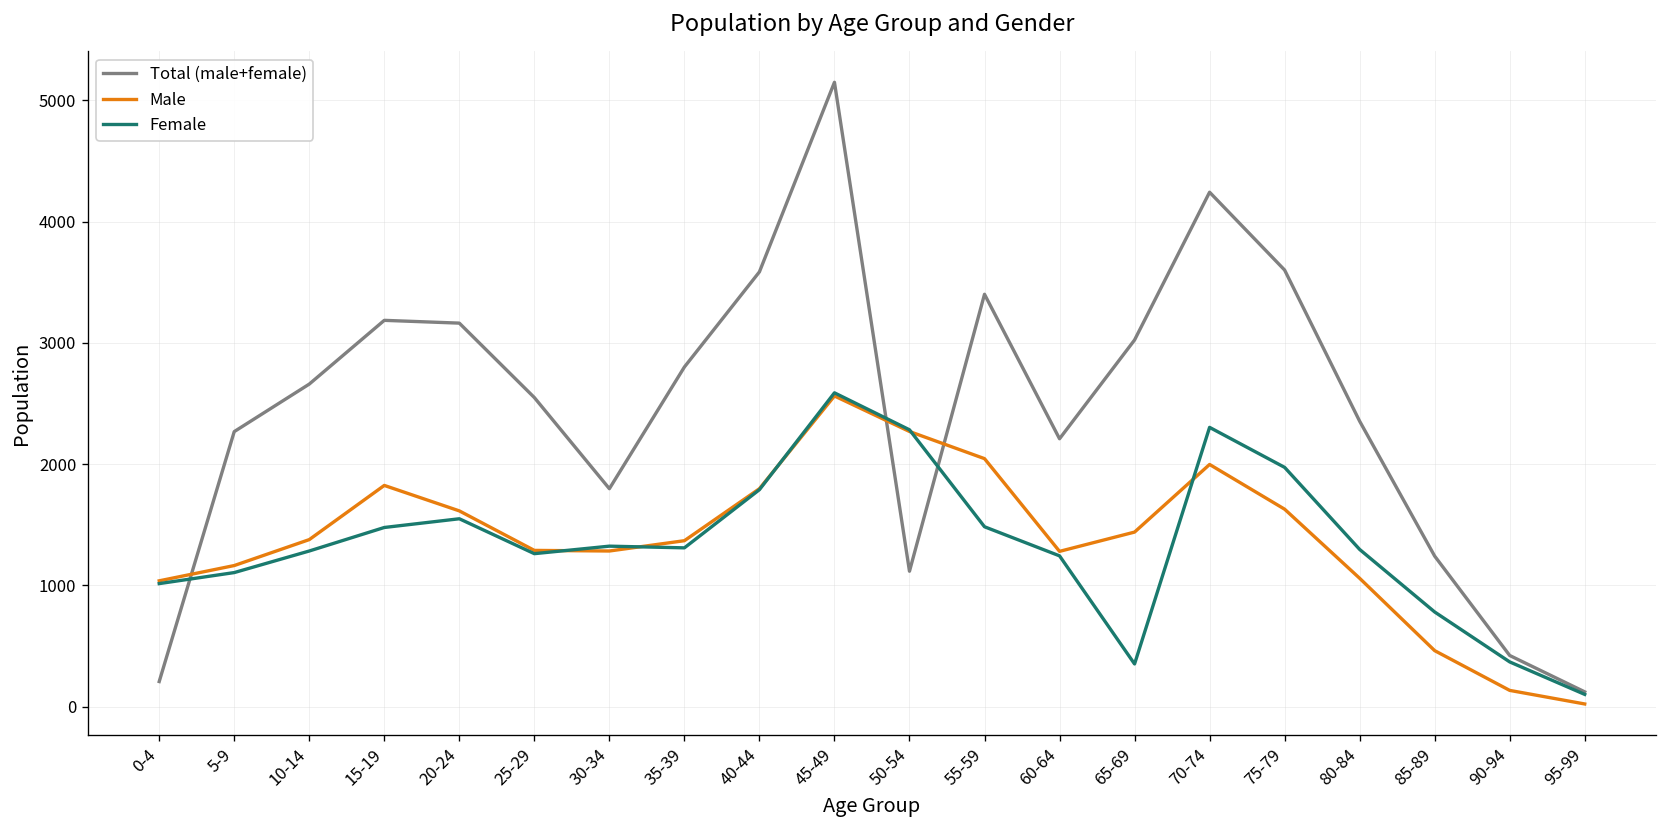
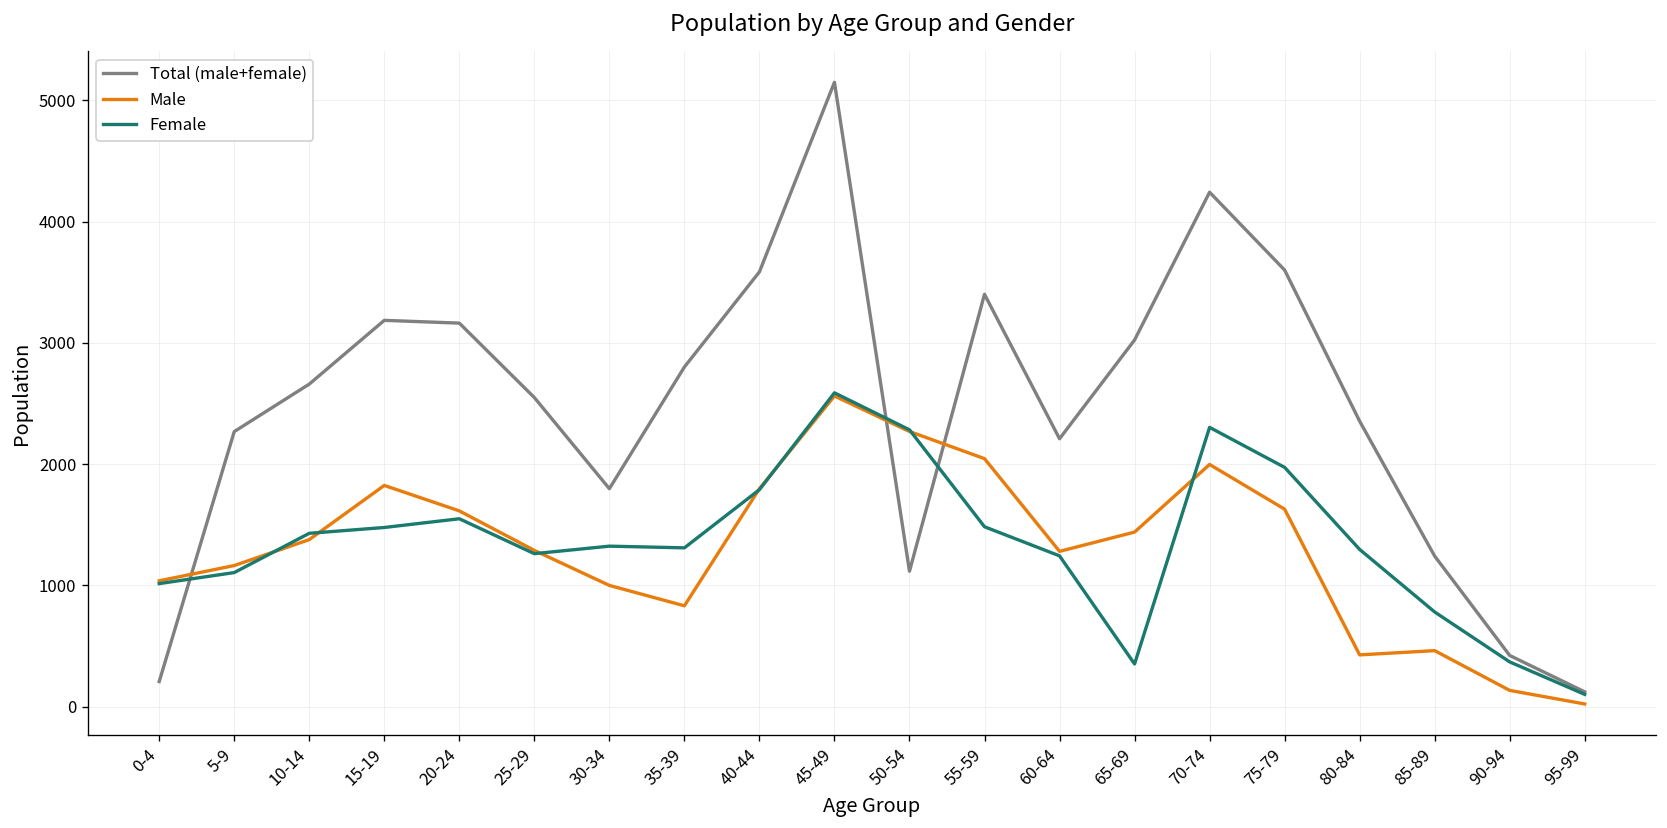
Female, 10-14: 1280 -> 1430
Male, 30-34: 1280 -> 1000
Male, 35-39: 1370 -> 830
Male, 80-84: 1060 -> 430
